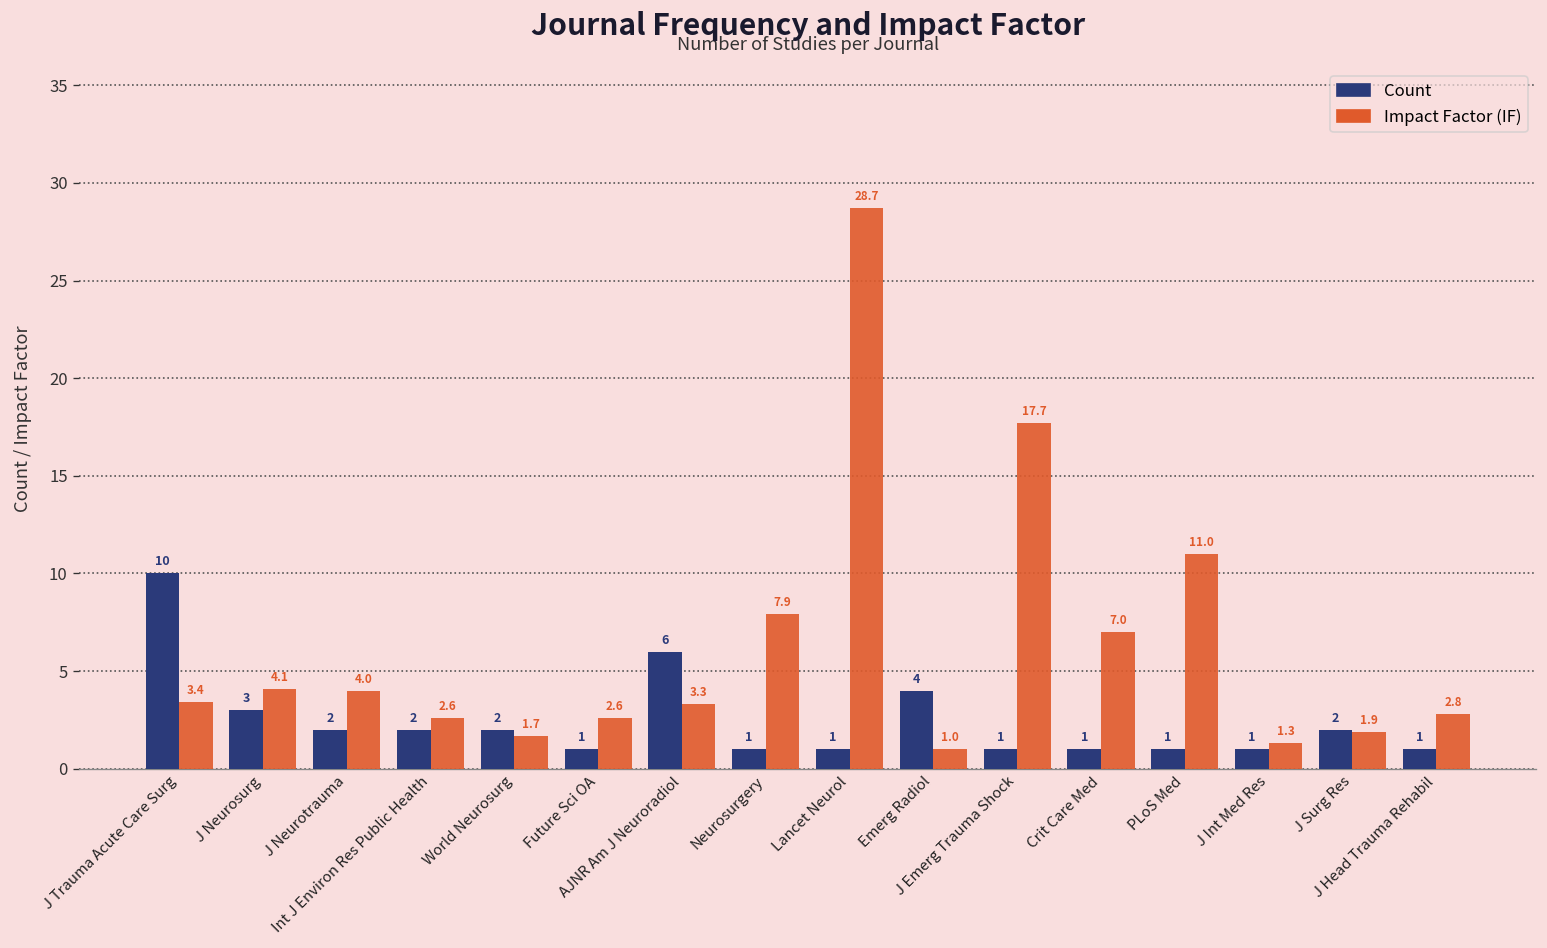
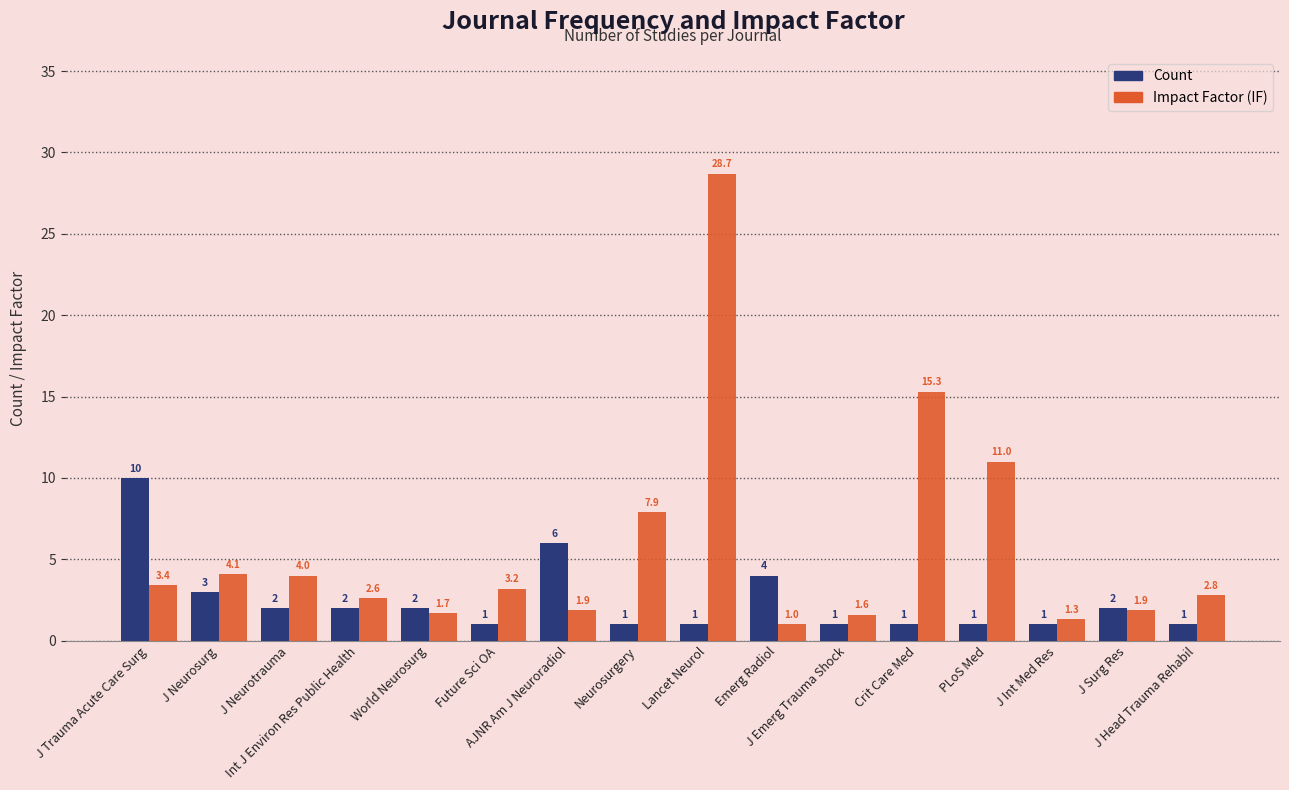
Impact Factor (IF), Future Sci OA: 2.6 -> 3.2
Impact Factor (IF), AJNR Am J Neuroradiol: 3.3 -> 1.9
Impact Factor (IF), J Emerg Trauma Shock: 17.7 -> 1.6
Impact Factor (IF), Crit Care Med: 7.0 -> 15.3
